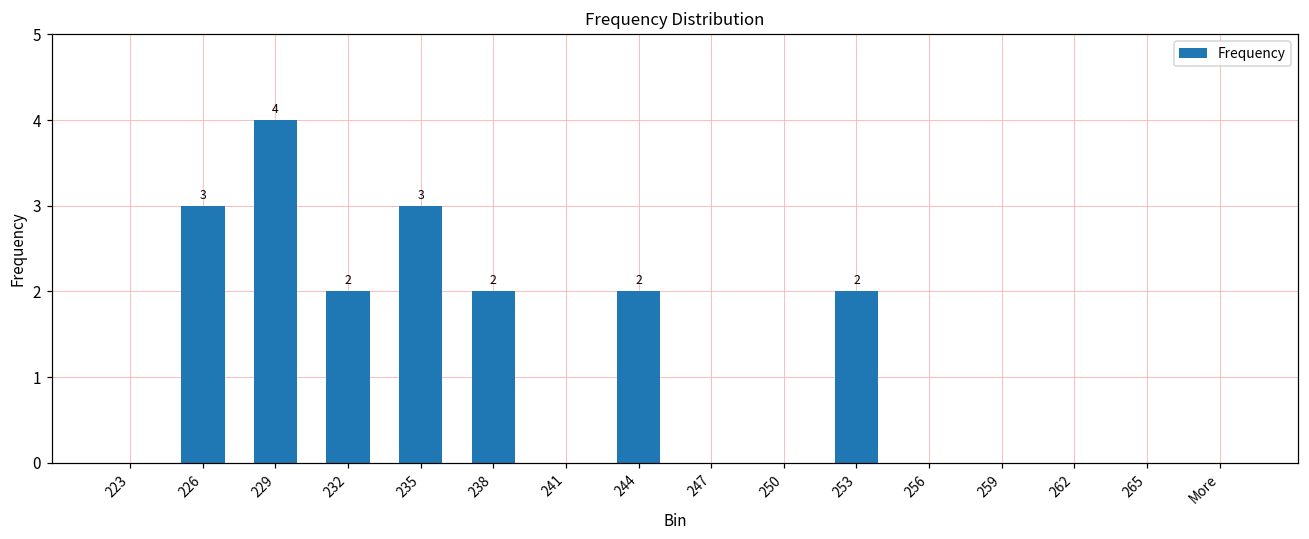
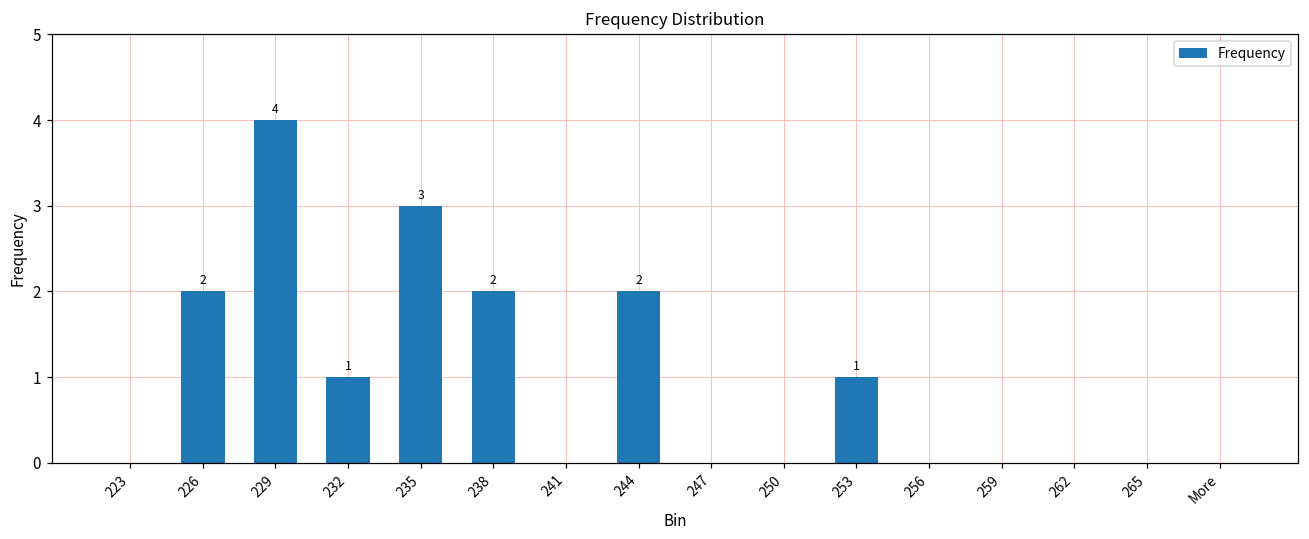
226: 3 -> 2
232: 2 -> 1
253: 2 -> 1
